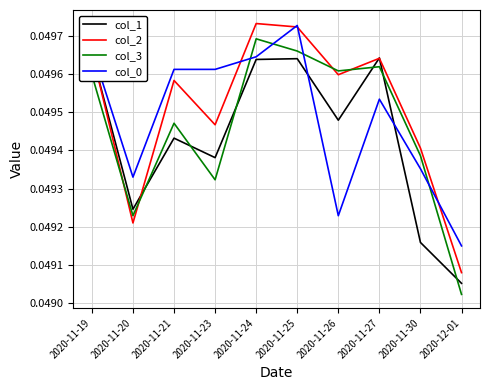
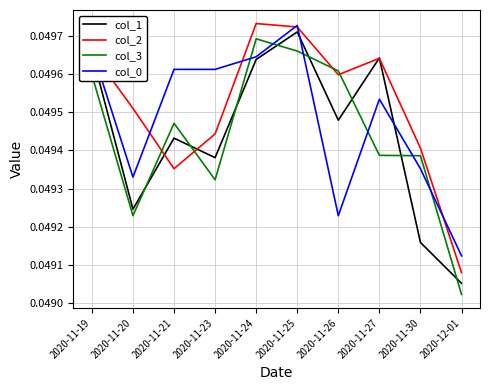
col_2, 2020-11-20: 0.04921 -> 0.04951
col_2, 2020-11-21: 0.04958 -> 0.04935
col_2, 2020-11-23: 0.04947 -> 0.04944
col_1, 2020-11-25: 0.04964 -> 0.04971
col_3, 2020-11-27: 0.04962 -> 0.04939
col_0, 2020-12-01: 0.04915 -> 0.04912
